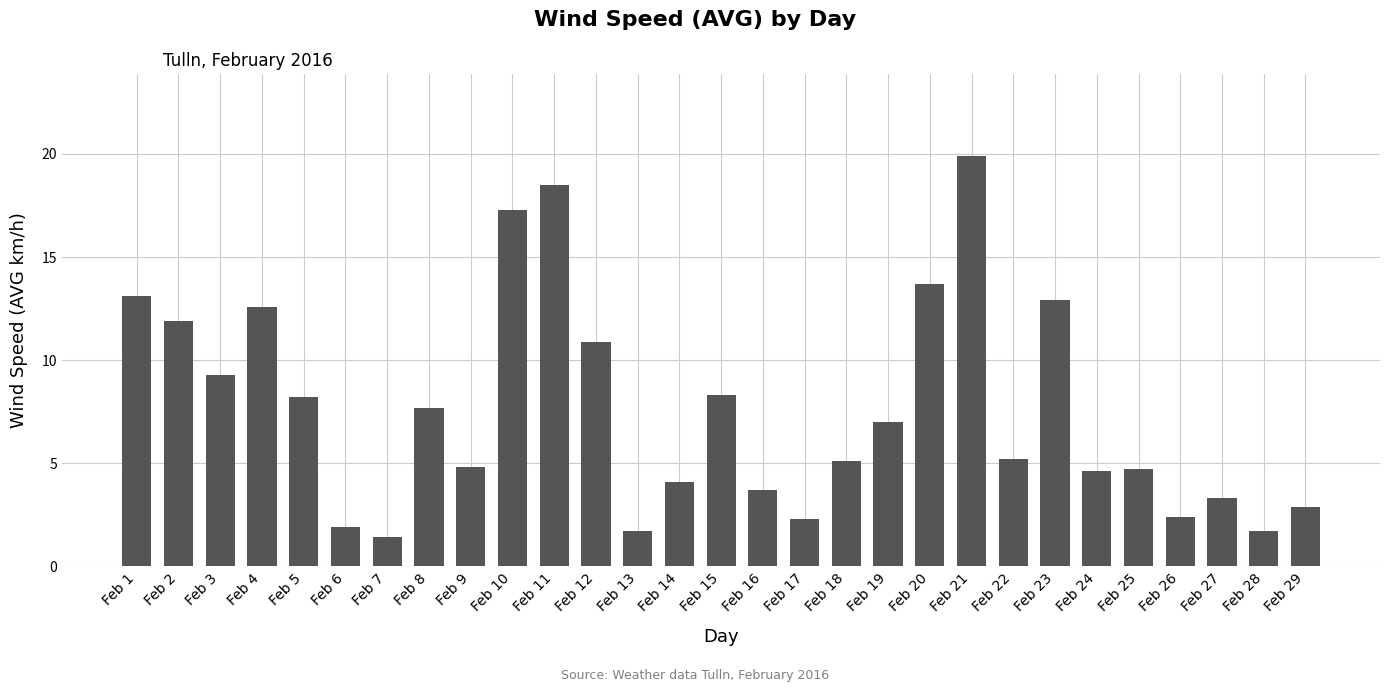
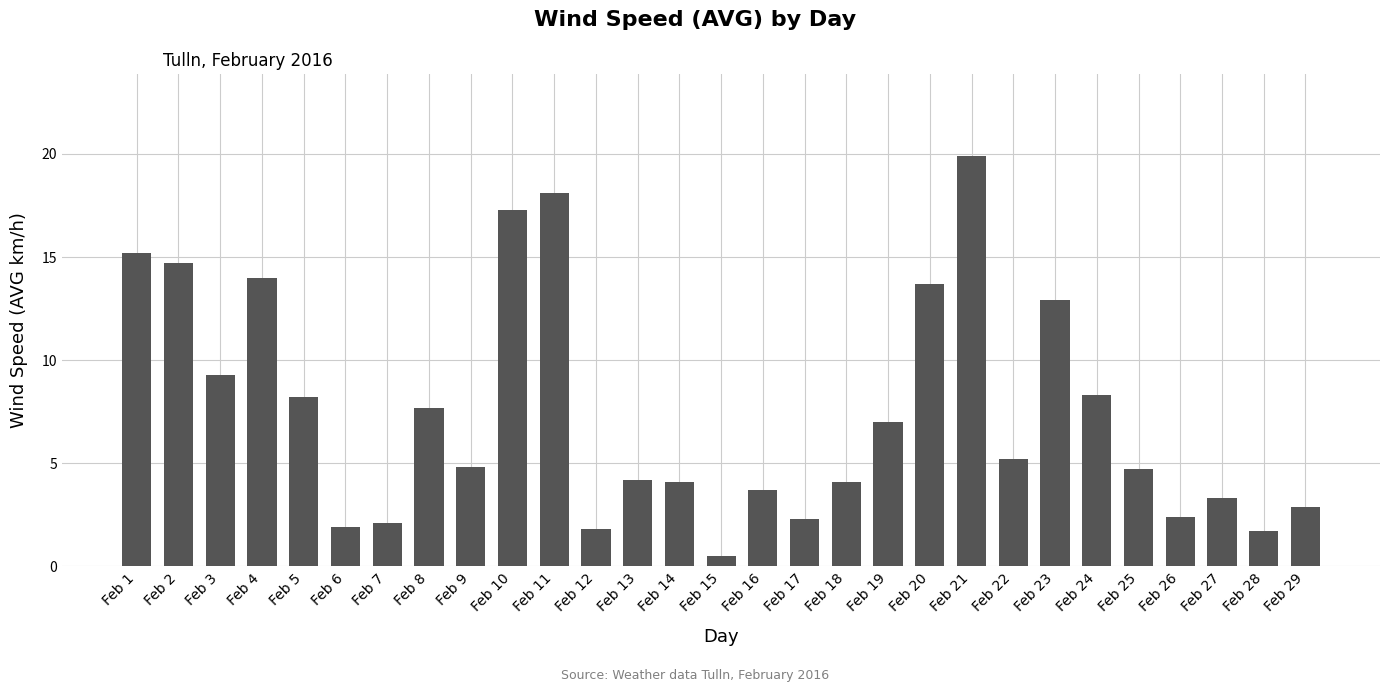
Feb 1: 13.1 -> 15.2
Feb 2: 11.9 -> 14.7
Feb 4: 12.6 -> 14.0
Feb 7: 1.4 -> 2.1
Feb 11: 18.5 -> 18.1
Feb 12: 10.9 -> 1.8
Feb 13: 1.7 -> 4.2
Feb 15: 8.3 -> 0.5
Feb 18: 5.1 -> 4.1
Feb 24: 4.6 -> 8.3
